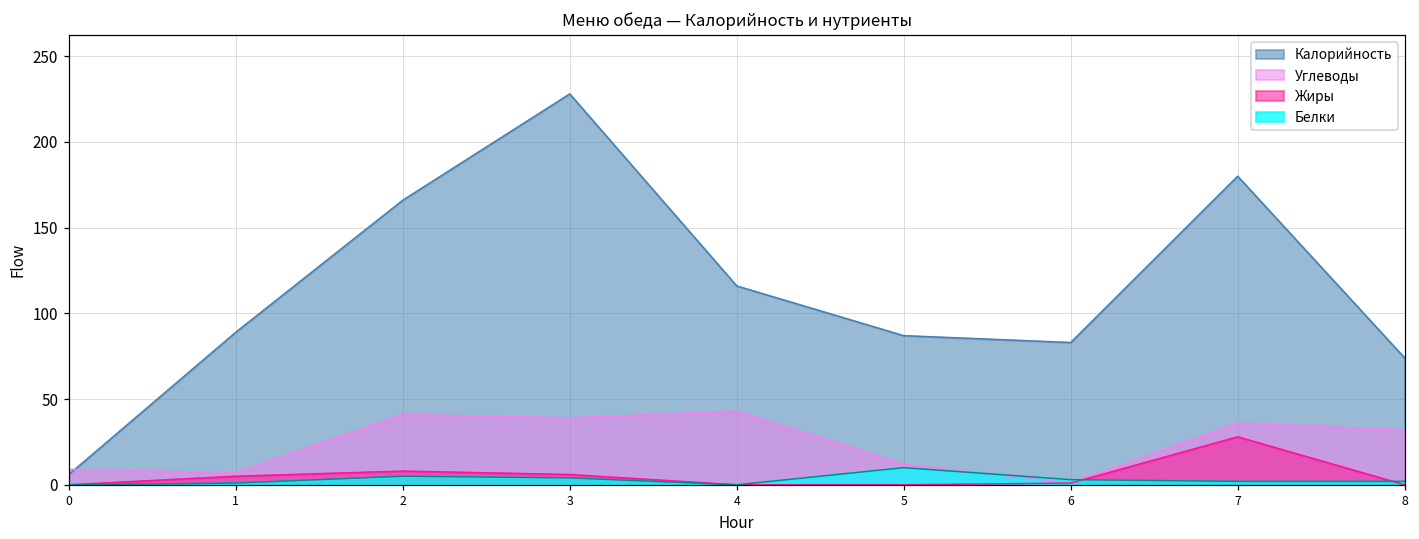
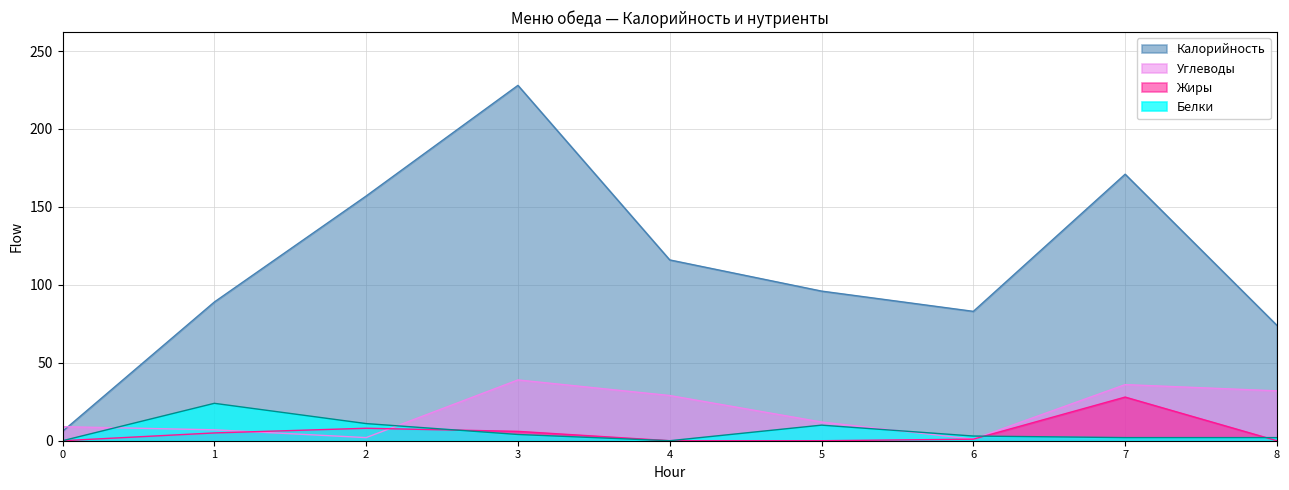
Белки, 1: 1 -> 24
Калорийность, 2: 166 -> 157
Углеводы, 2: 41 -> 2
Белки, 2: 5 -> 11
Углеводы, 4: 43 -> 29
Калорийность, 5: 87 -> 96
Калорийность, 7: 180 -> 171
